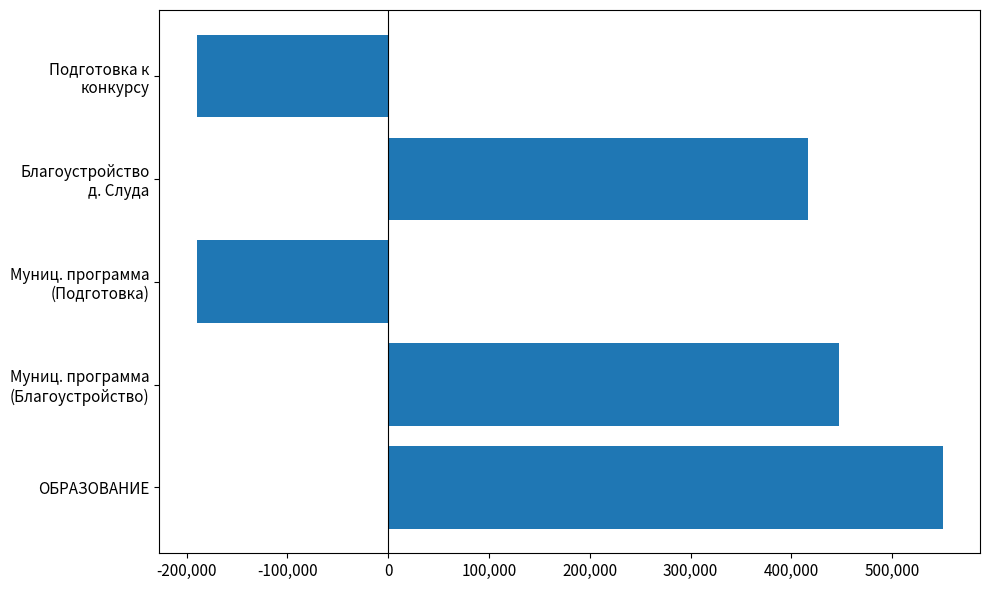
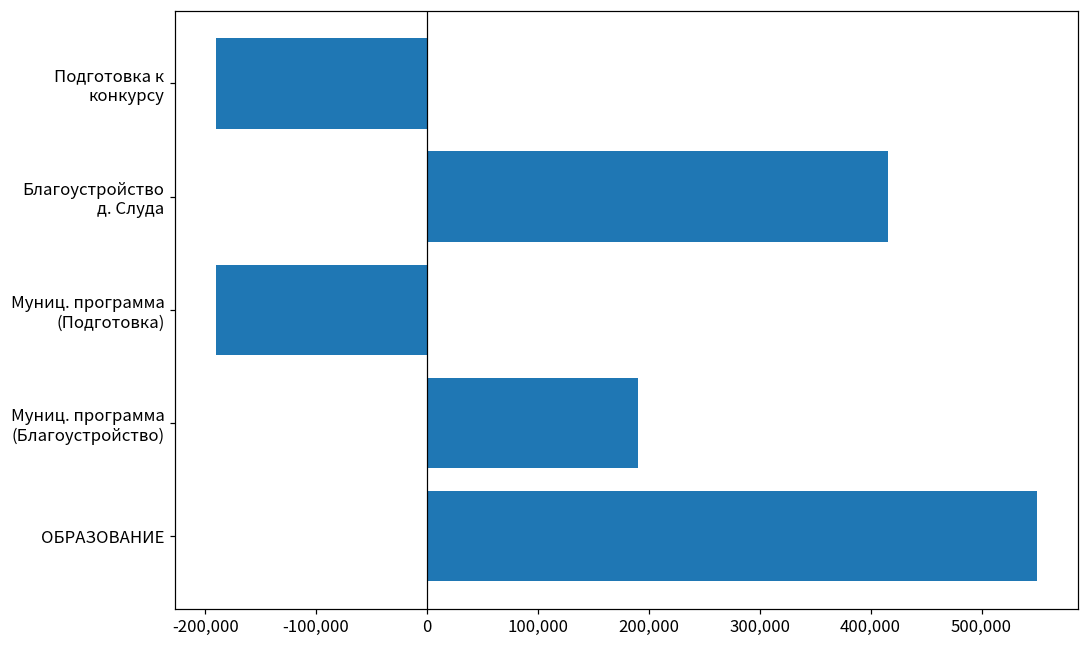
Муниц. программа (Благоустройство): 447,000 -> 190,000
